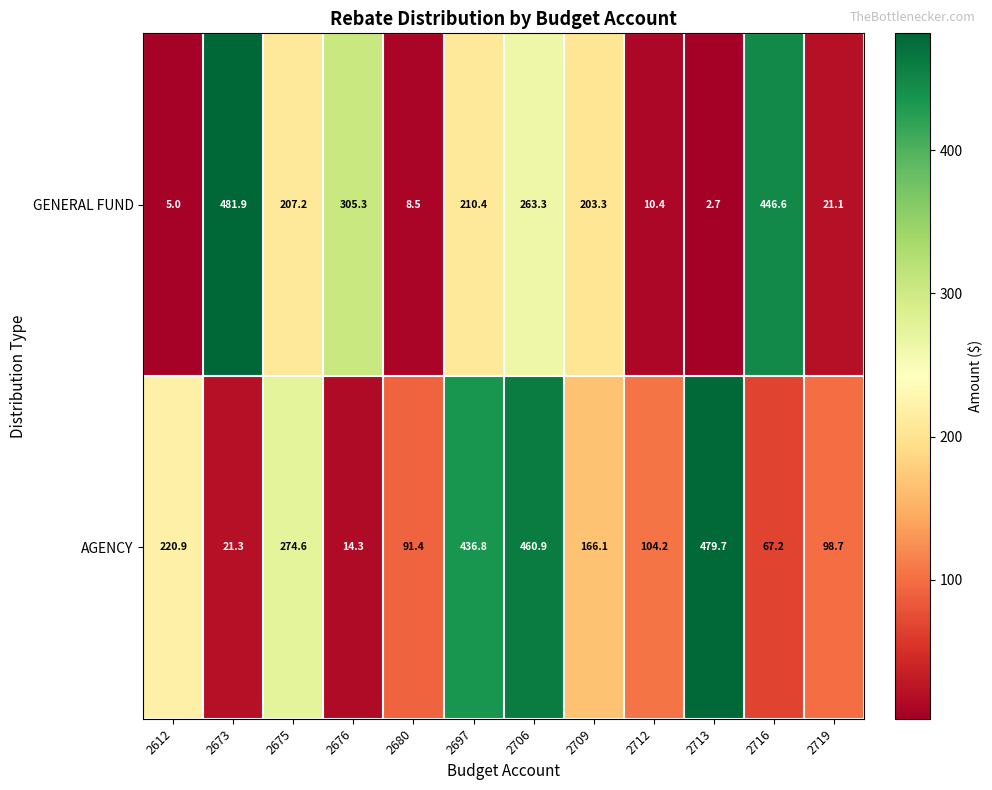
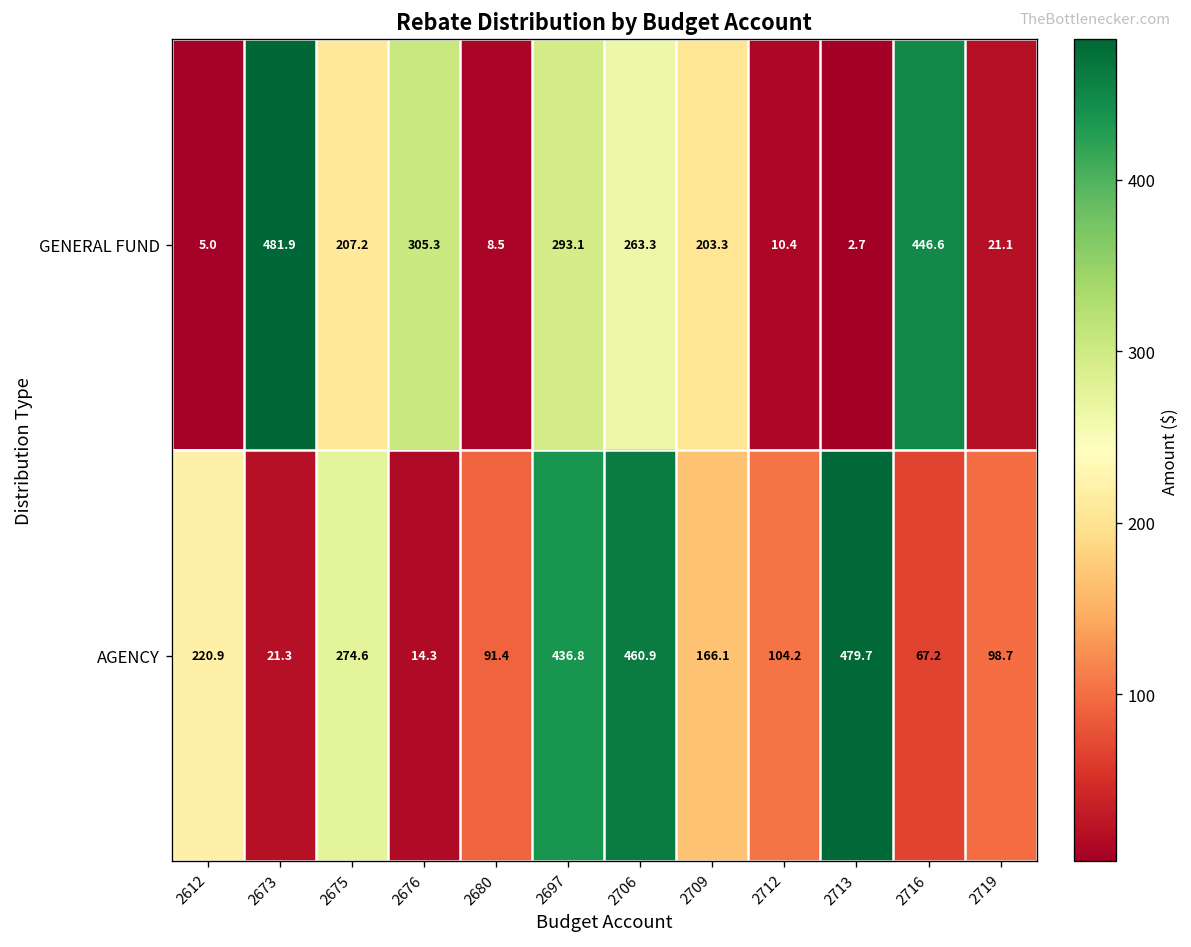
GENERAL FUND, 2697: 210.4 -> 293.1
